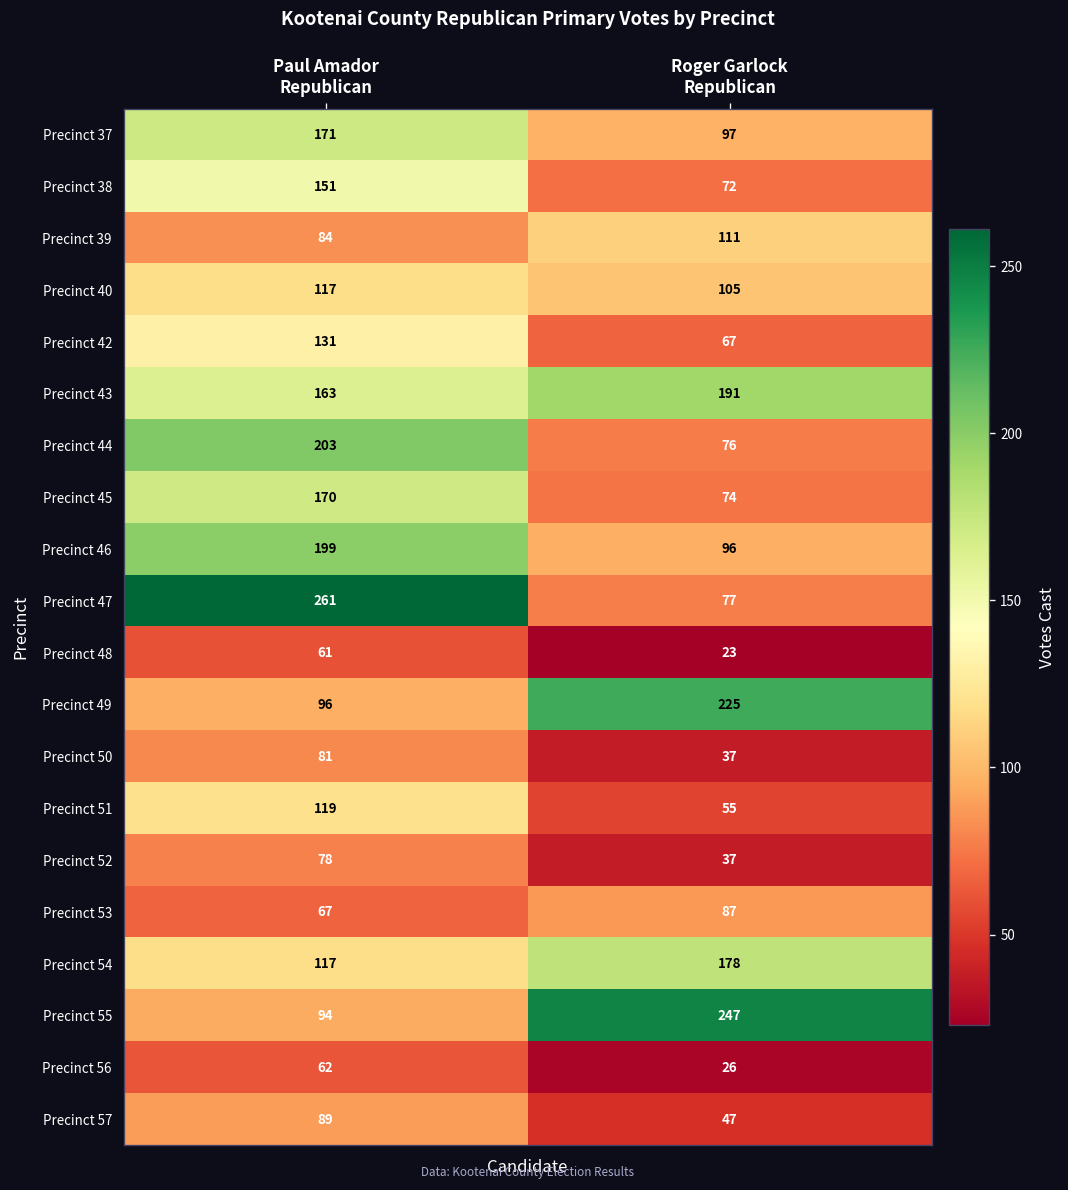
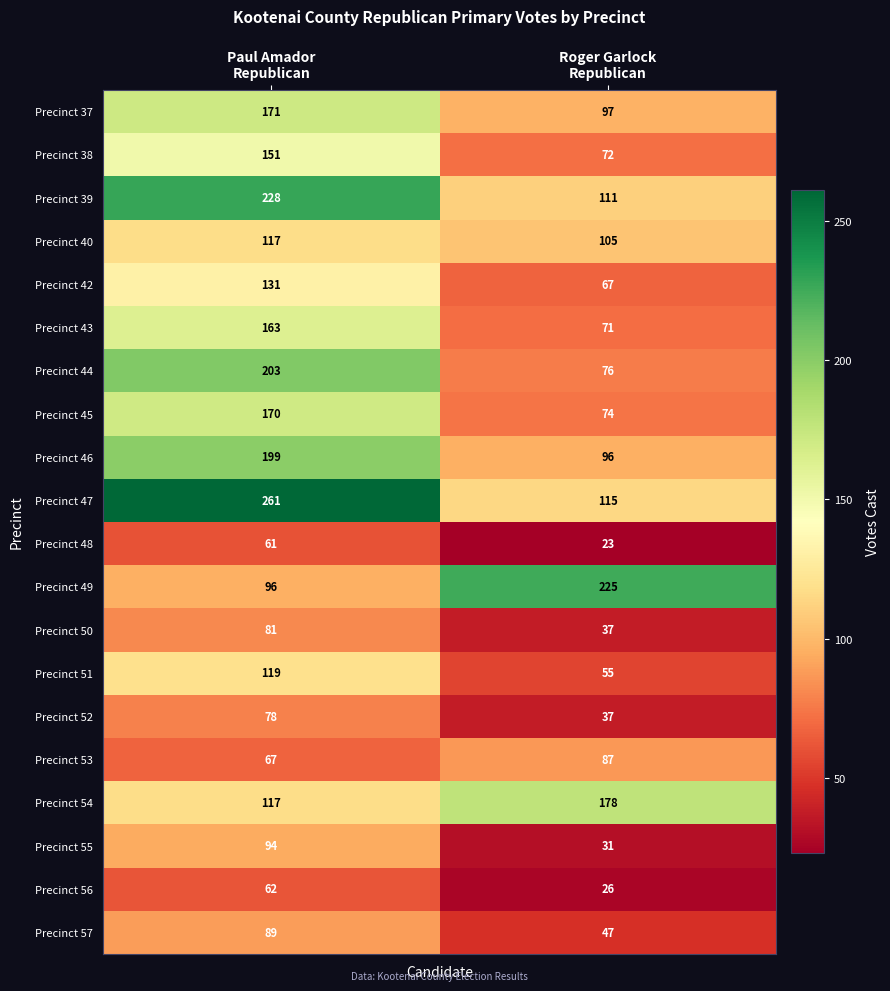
Precinct 39, Paul Amador Republican: 84 -> 228
Precinct 43, Roger Garlock Republican: 191 -> 71
Precinct 47, Roger Garlock Republican: 77 -> 115
Precinct 55, Roger Garlock Republican: 247 -> 31
